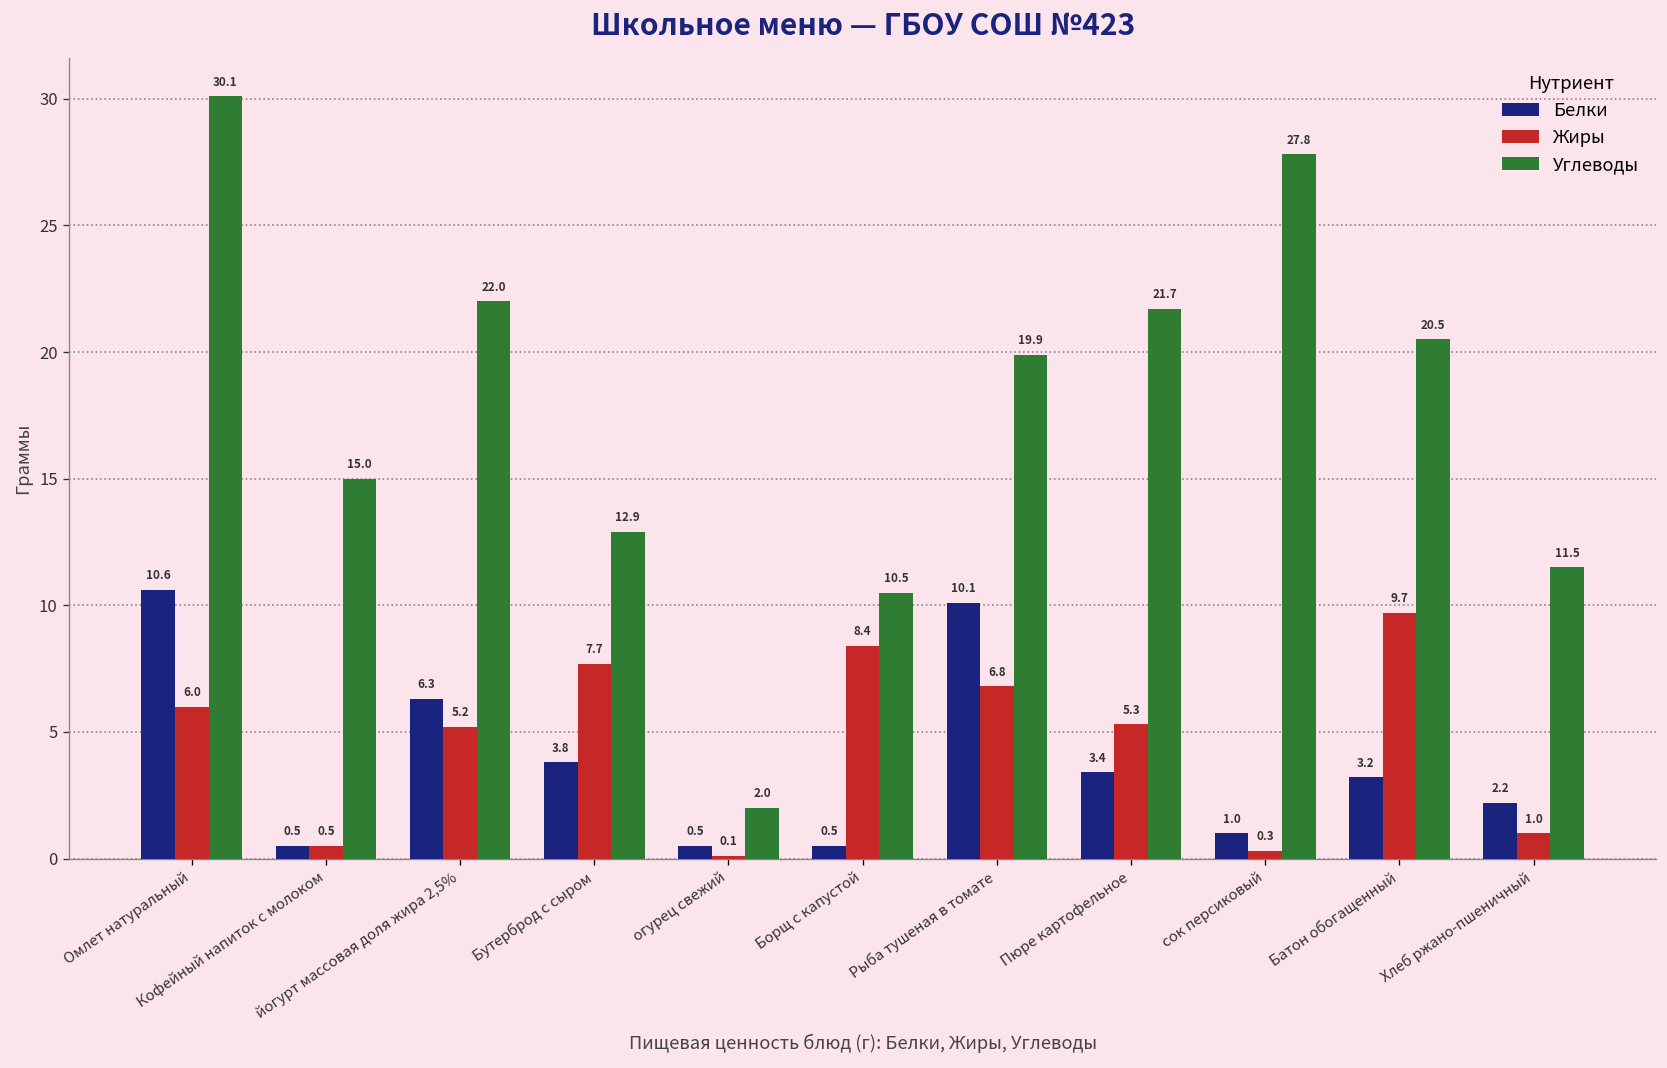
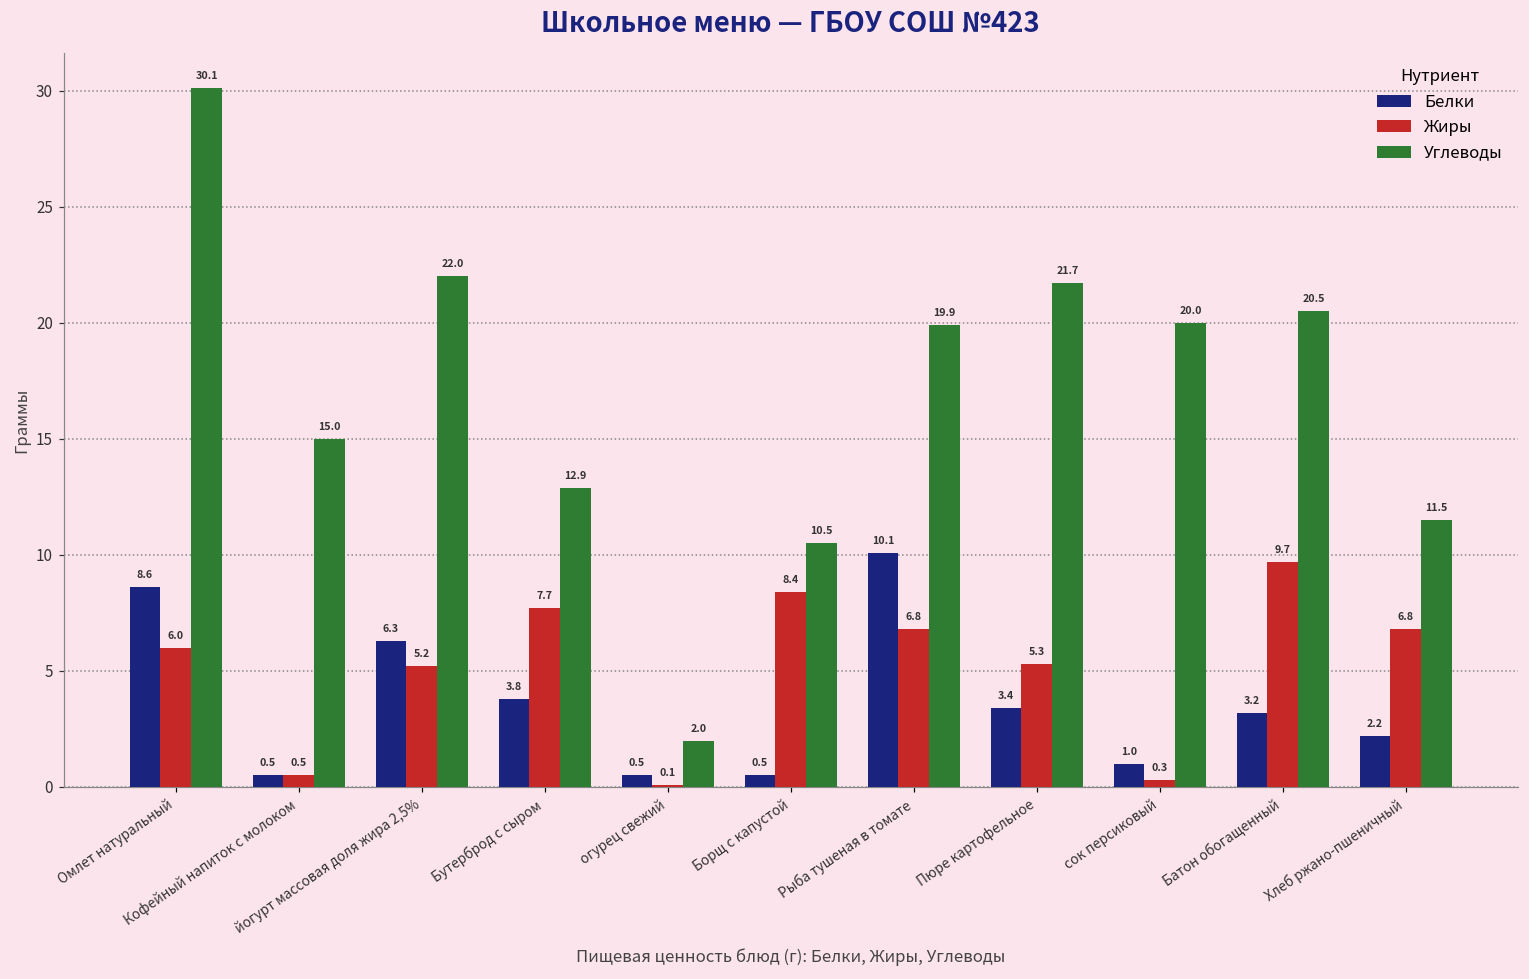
Белки, Омлет натуральный: 10.6 -> 8.6
Углеводы, сок персиковый: 27.8 -> 20.0
Жиры, Хлеб ржано-пшеничный: 1.0 -> 6.8
